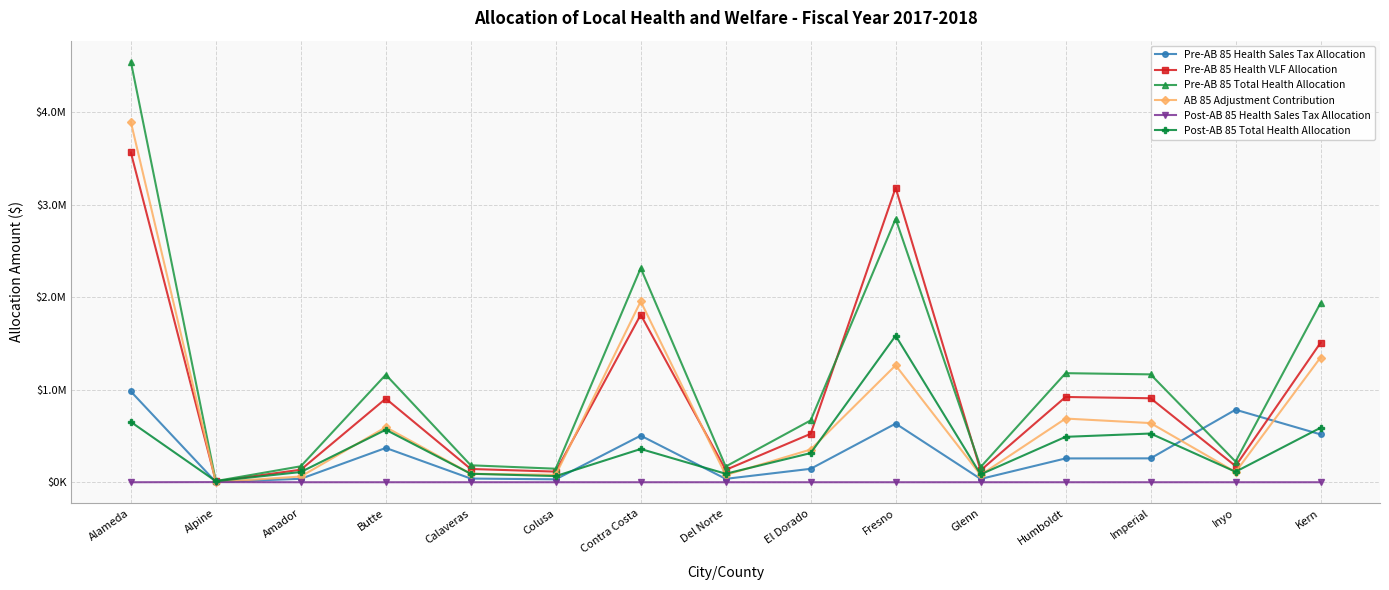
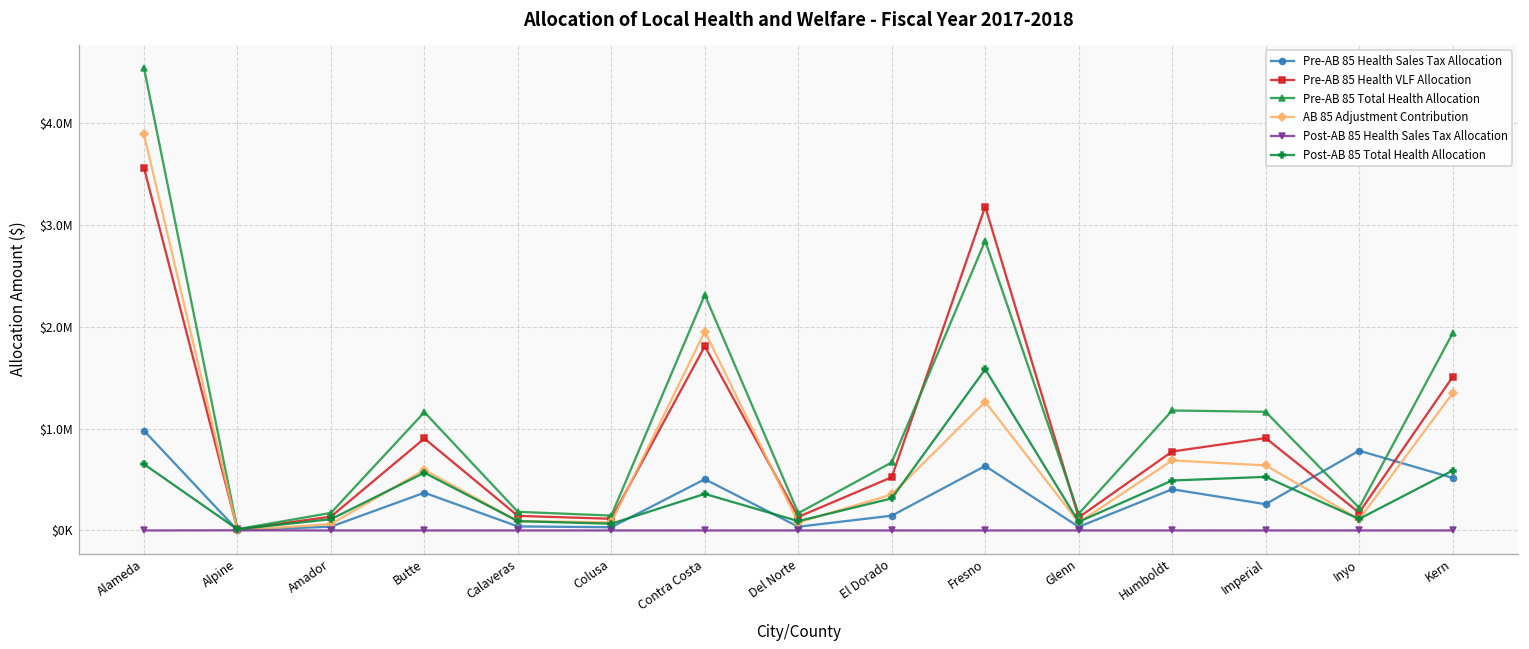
Pre-AB 85 Health Sales Tax Allocation, Humboldt: $300000 -> $400000
Pre-AB 85 Health VLF Allocation, Humboldt: $900000 -> $800000
